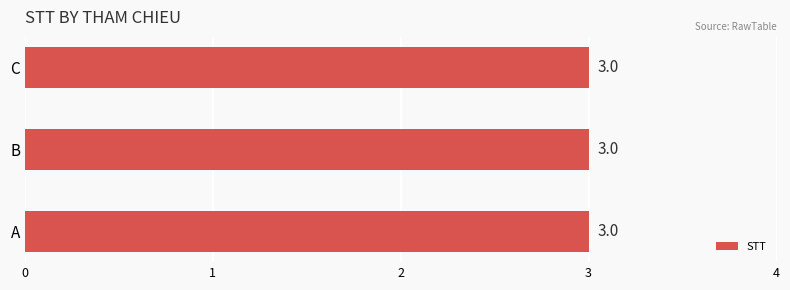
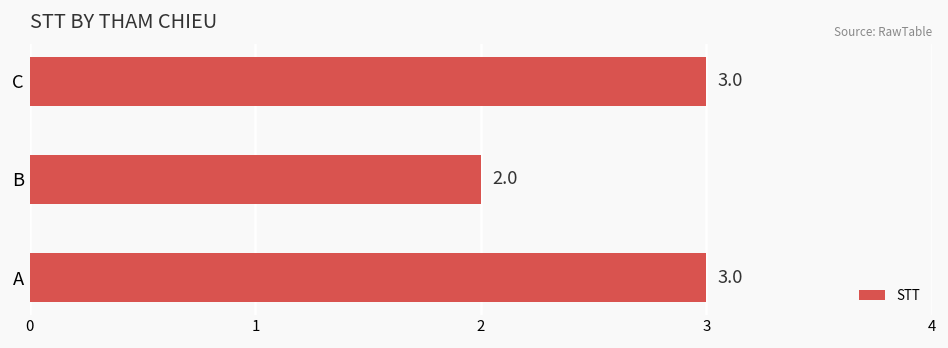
B: 3.0 -> 2.0
